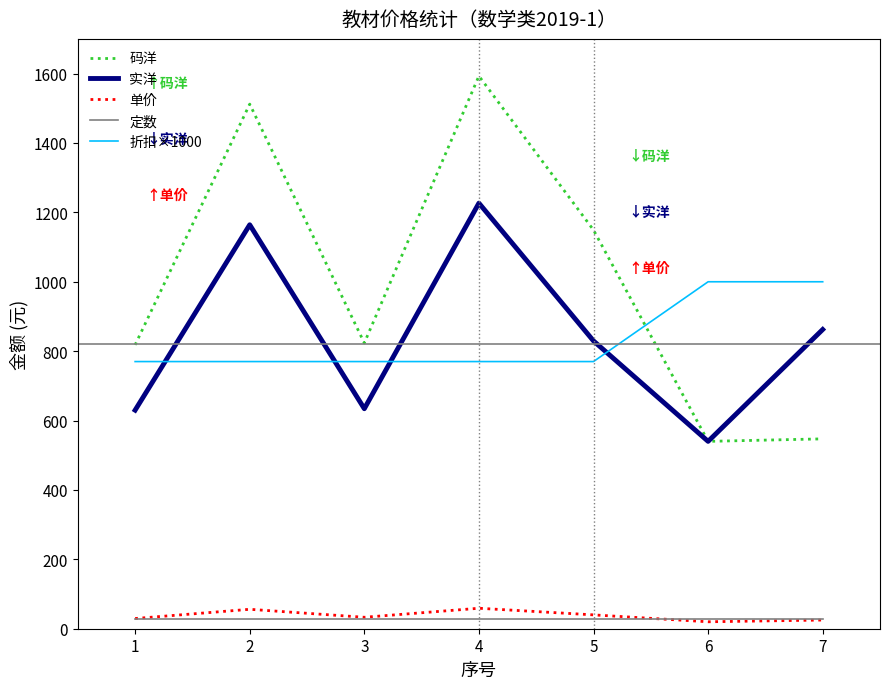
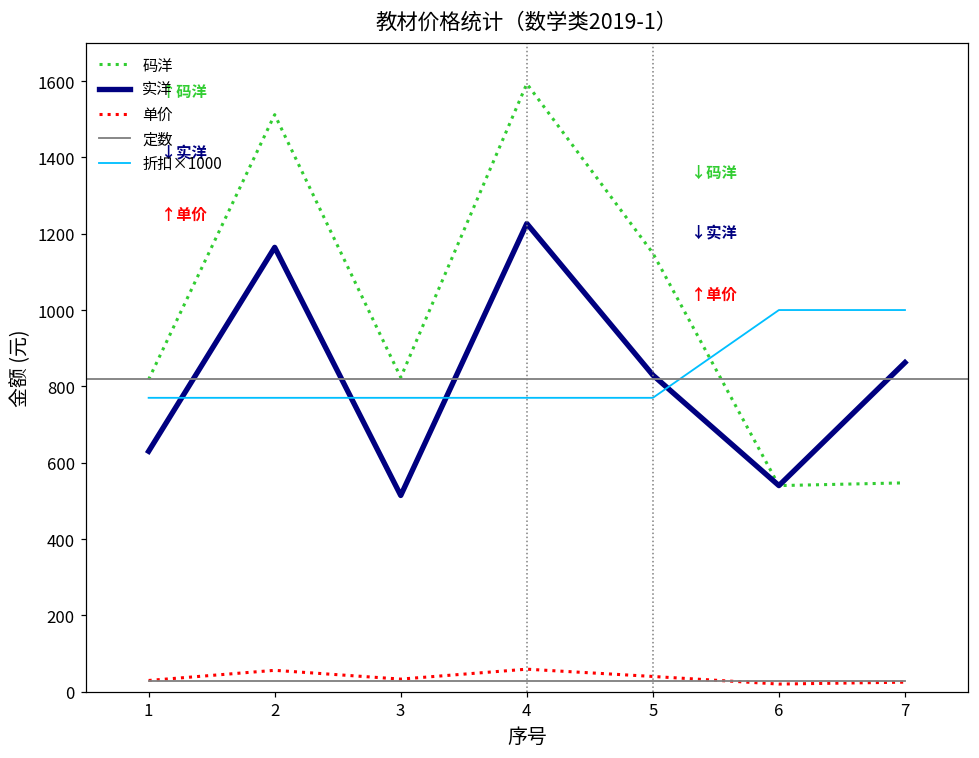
实洋, 3: 630 -> 510
